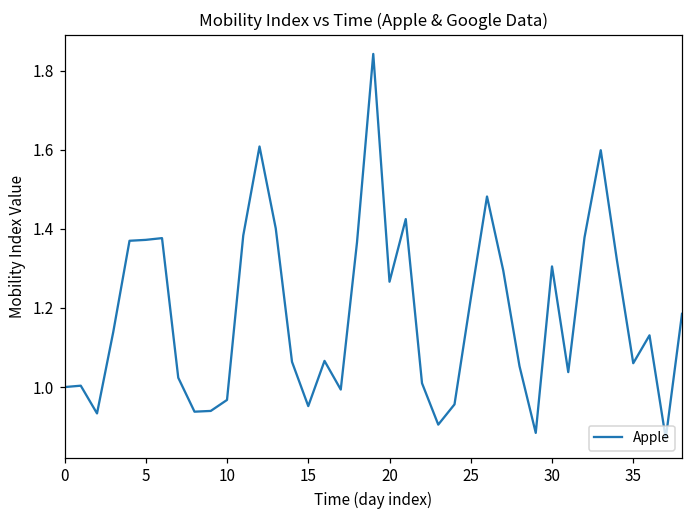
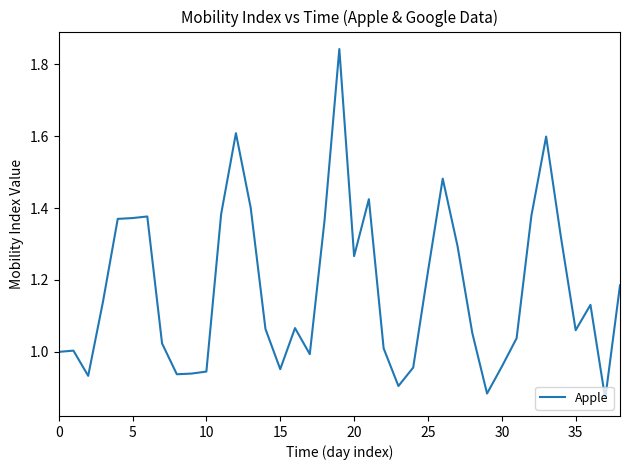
10: 0.97 -> 0.95
30: 1.31 -> 0.96
